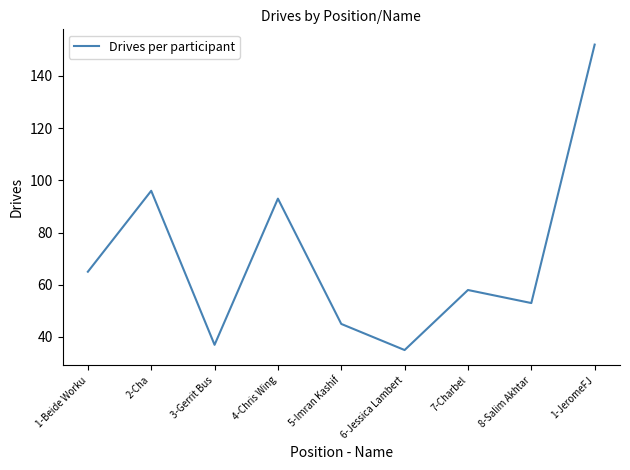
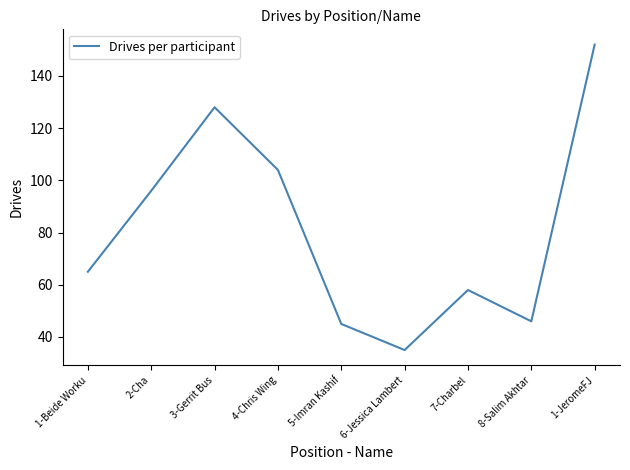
3-Gerrit Bus: 37 -> 128
4-Chris Wing: 93 -> 104
8-Salim Akhtar: 53 -> 46
